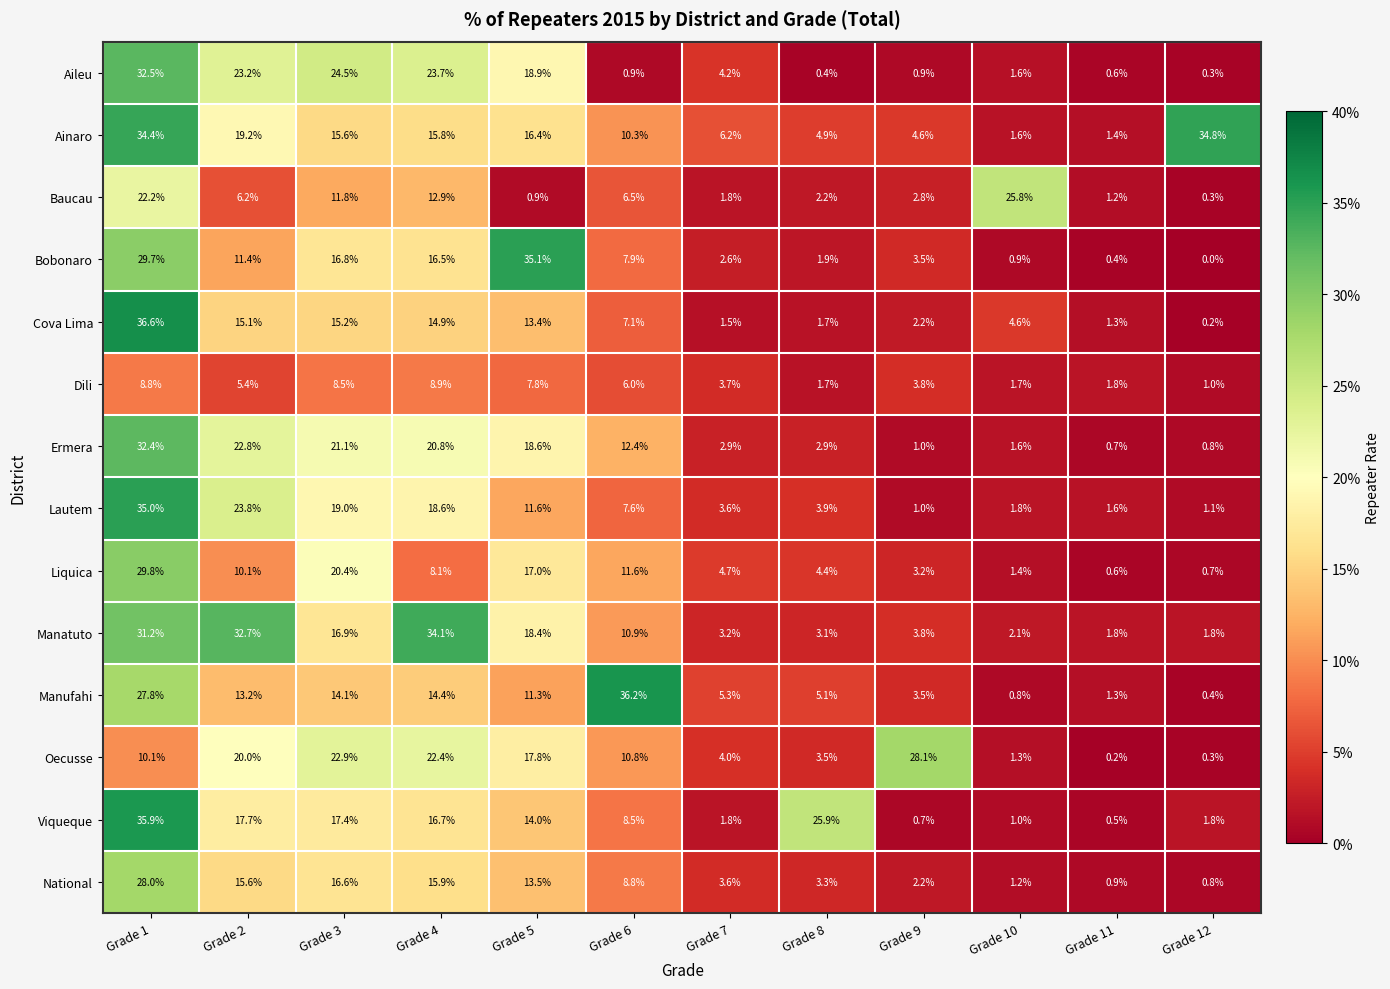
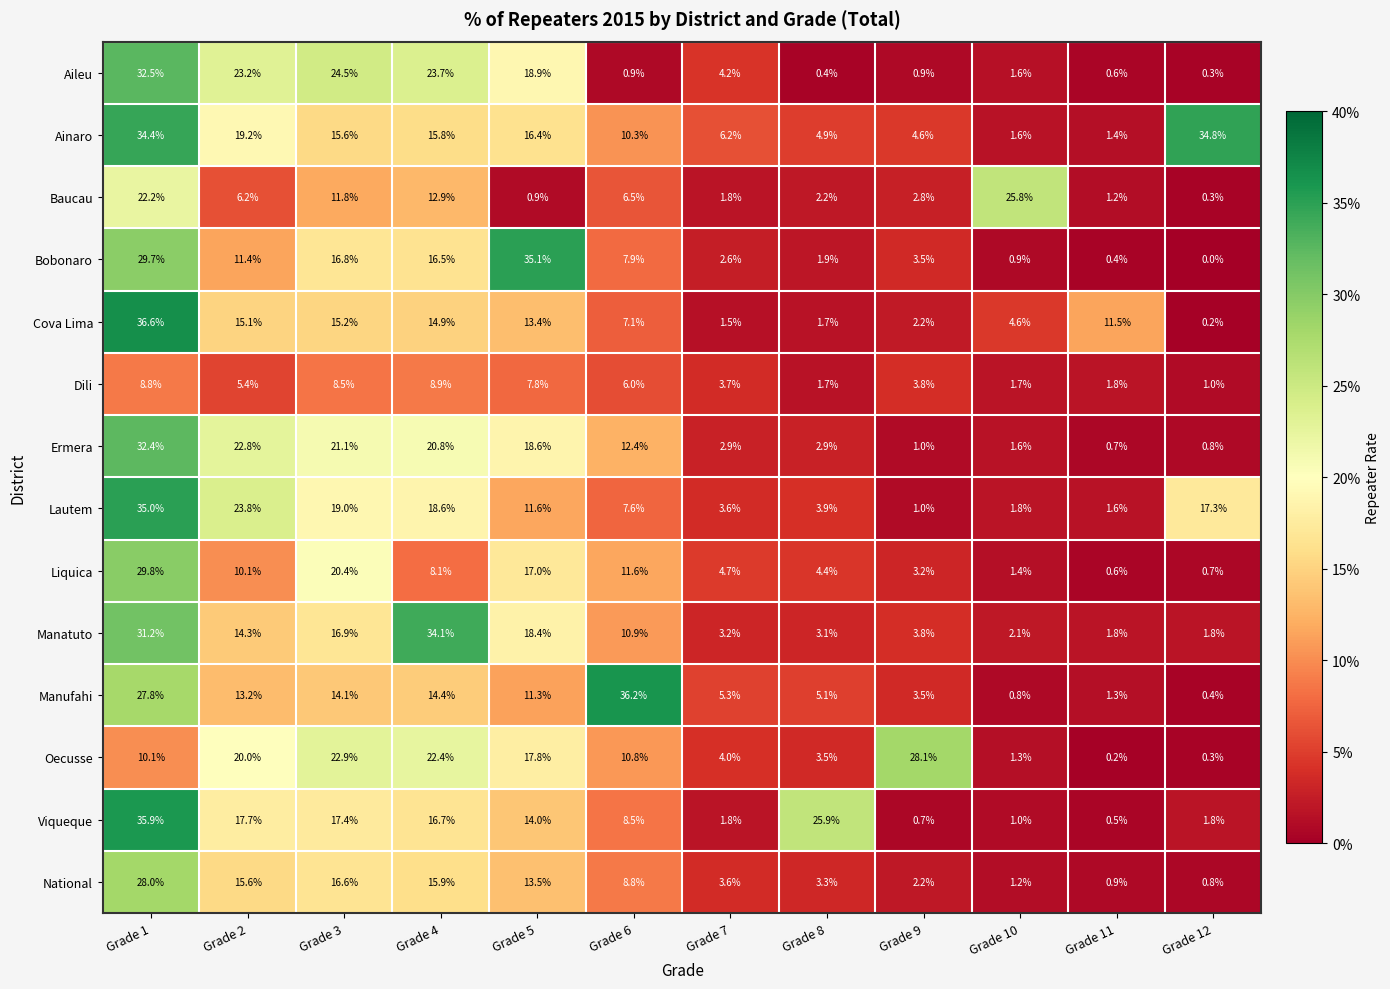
Cova Lima, Grade 11: 1.3% -> 11.5%
Lautem, Grade 12: 1.1% -> 17.3%
Manatuto, Grade 2: 32.7% -> 14.3%
